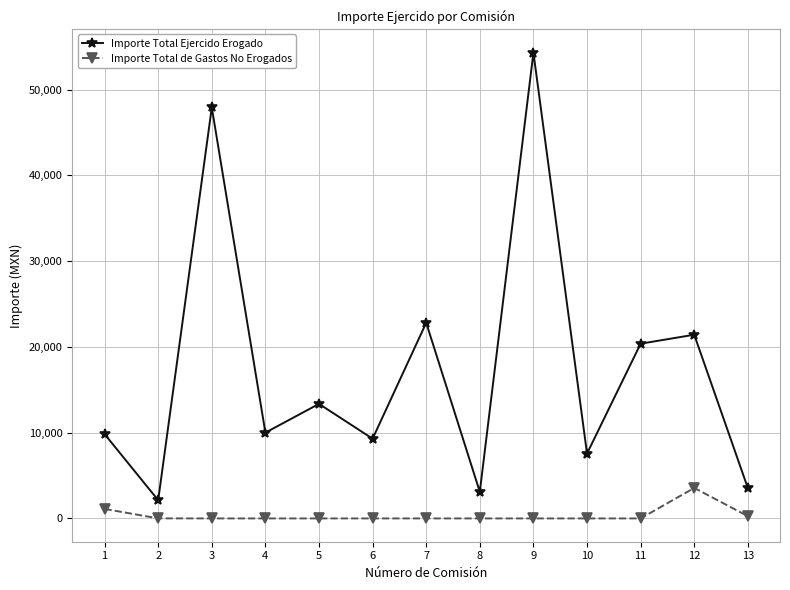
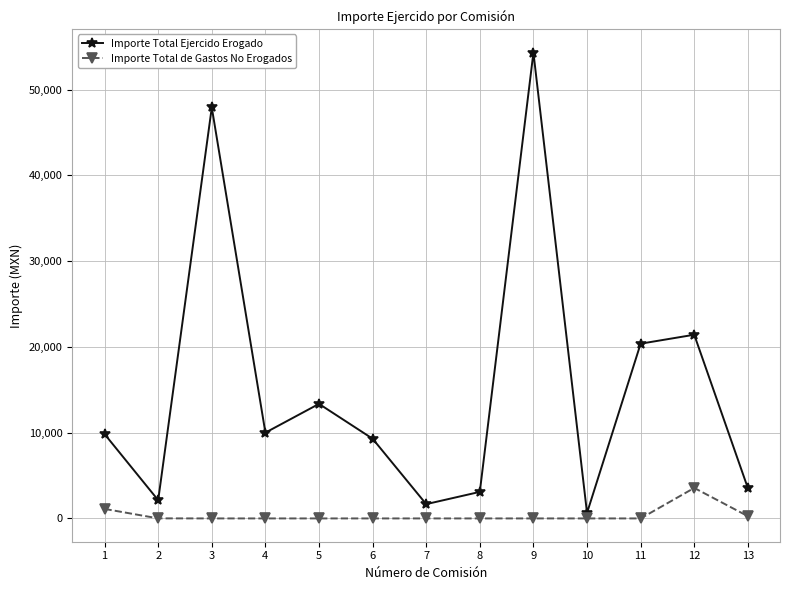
Importe Total Ejercido Erogado, 7: 23,000 -> 2,000
Importe Total Ejercido Erogado, 10: 8,000 -> 1,000
